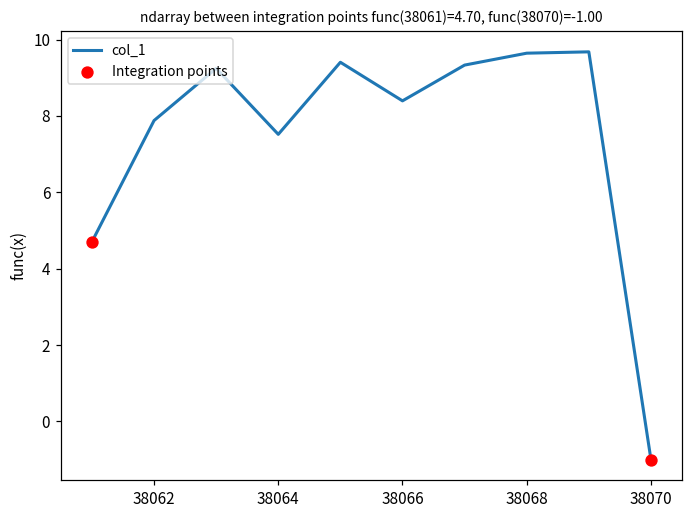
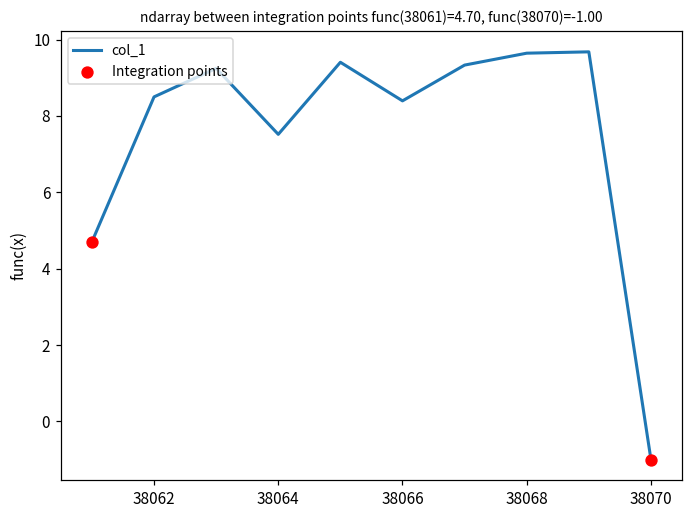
col_1, 38062: 7.9 -> 8.5
